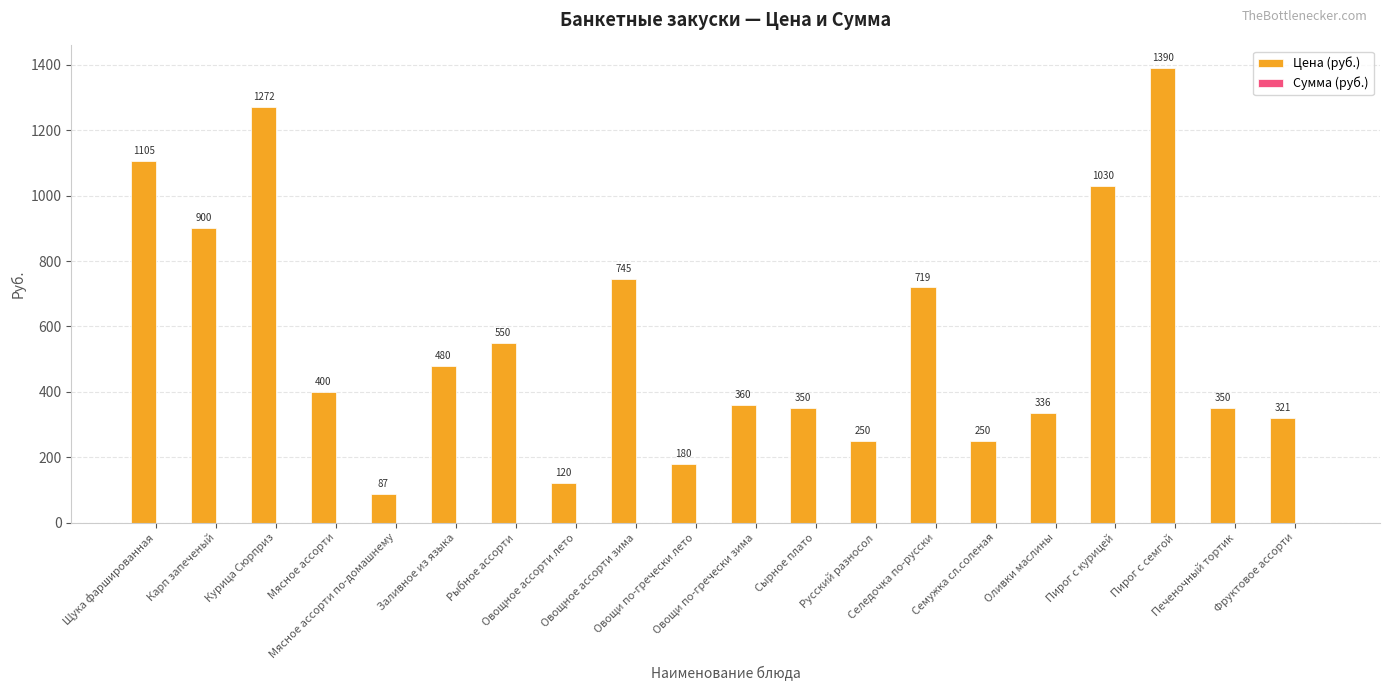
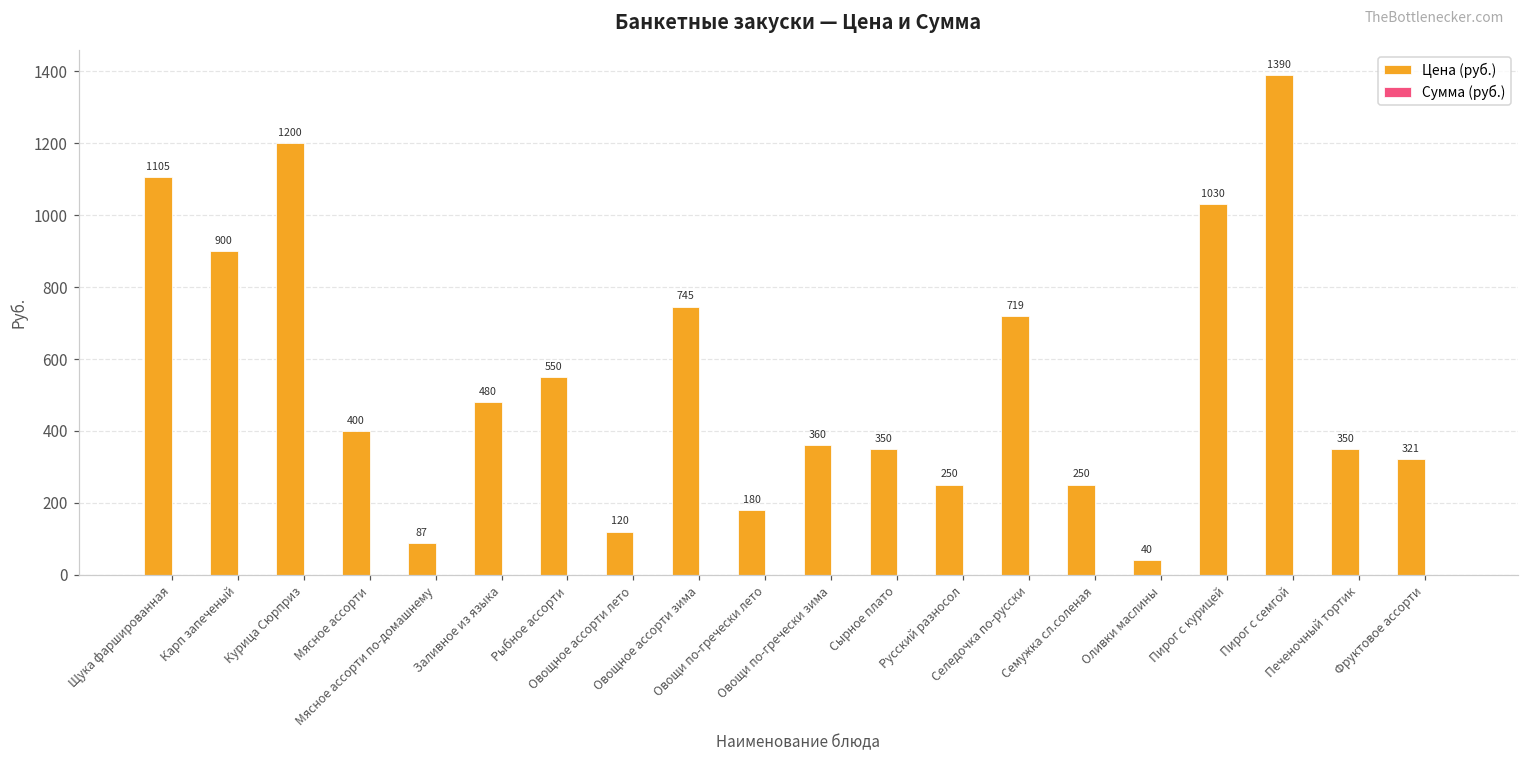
Цена (руб.), Курица Сюрприз: 1272 -> 1200
Цена (руб.), Оливки маслины: 336 -> 40
